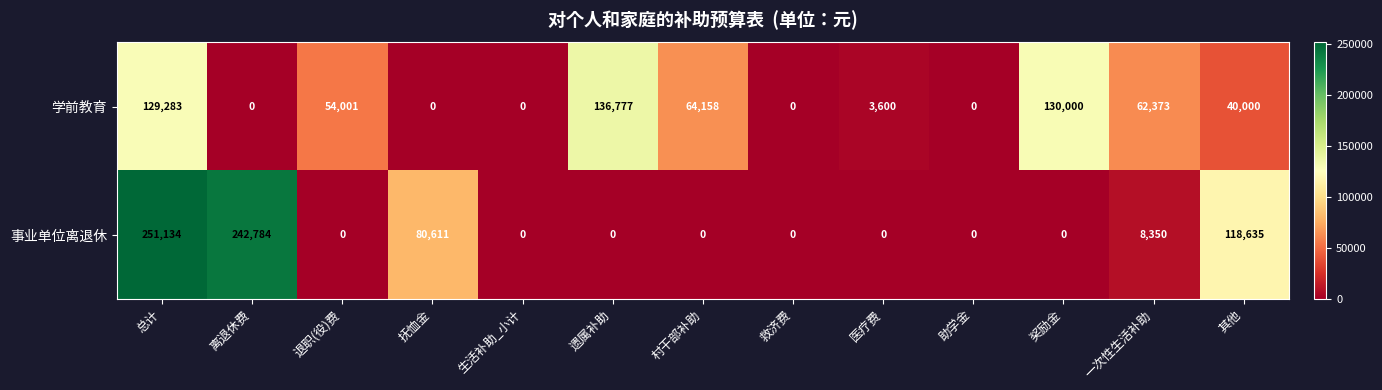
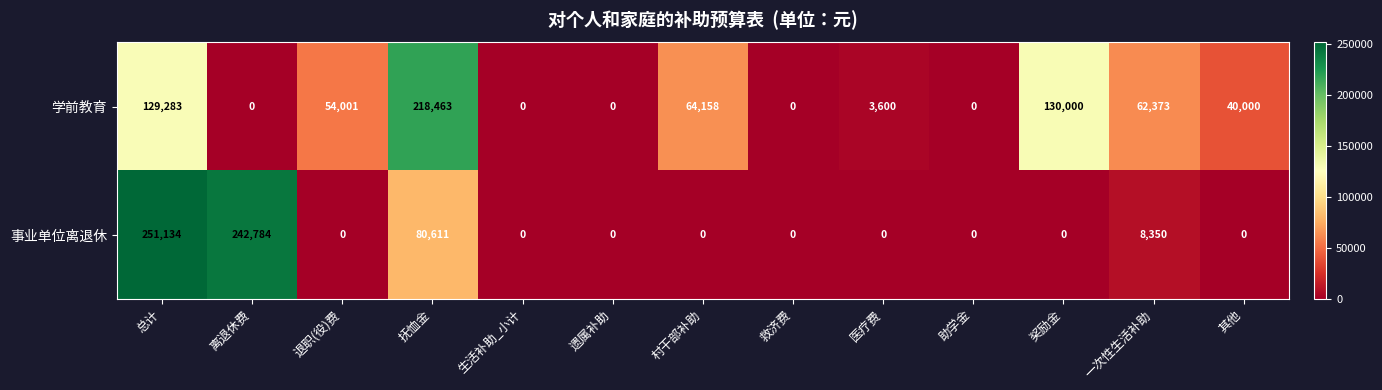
学前教育, 抚恤金: 0 -> 218,463
学前教育, 遗属补助: 136,777 -> 0
事业单位离退休, 其他: 118,635 -> 0
